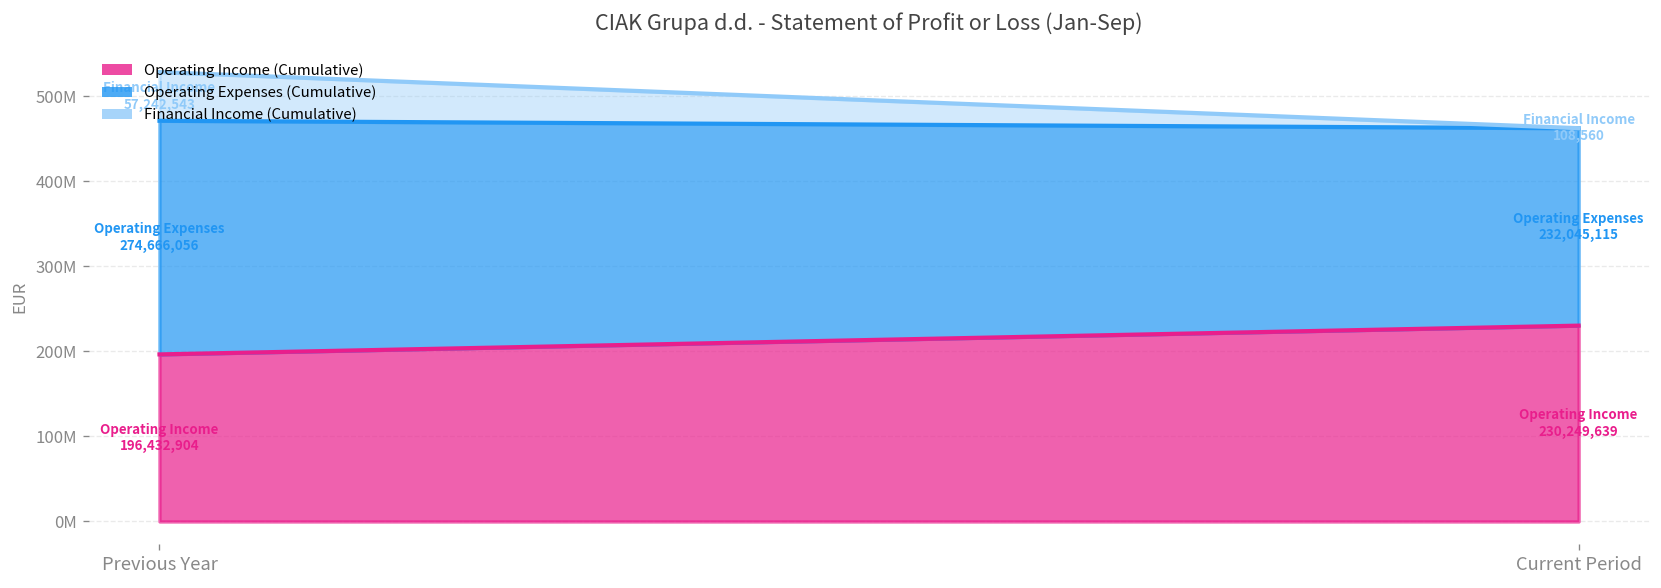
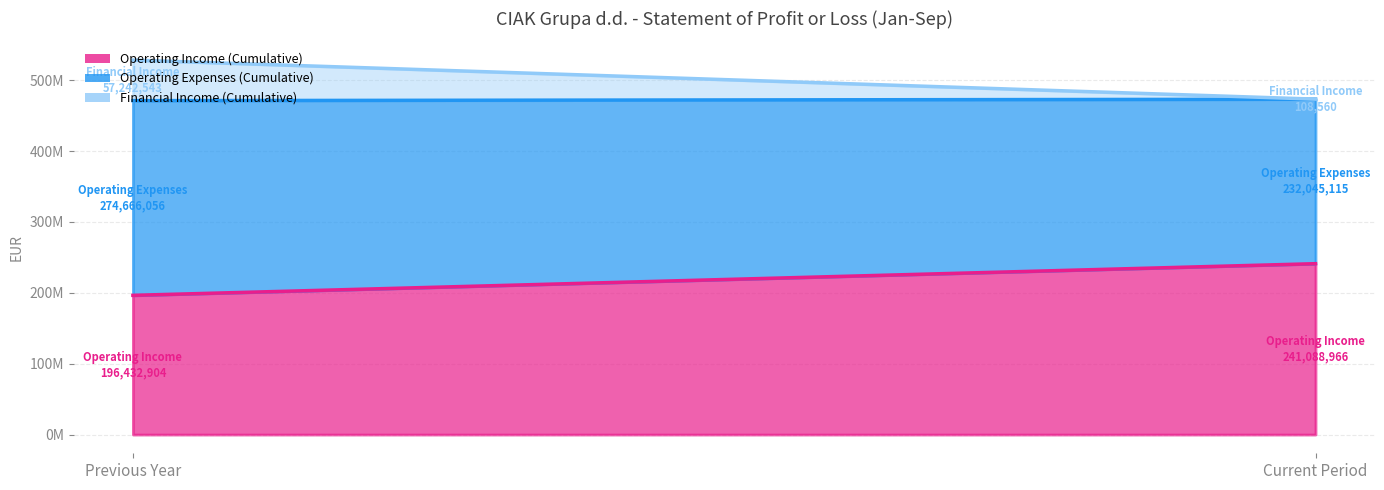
Operating Income (Cumulative), Current Period: 230,249,639 -> 241,088,966
